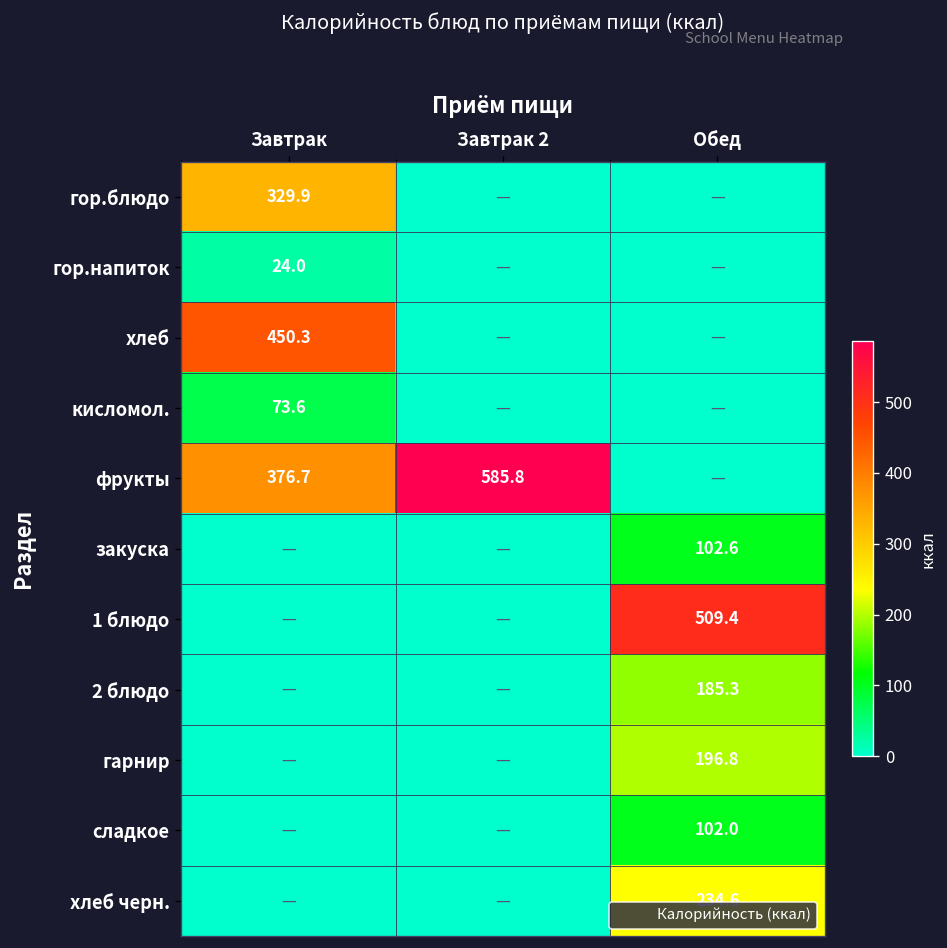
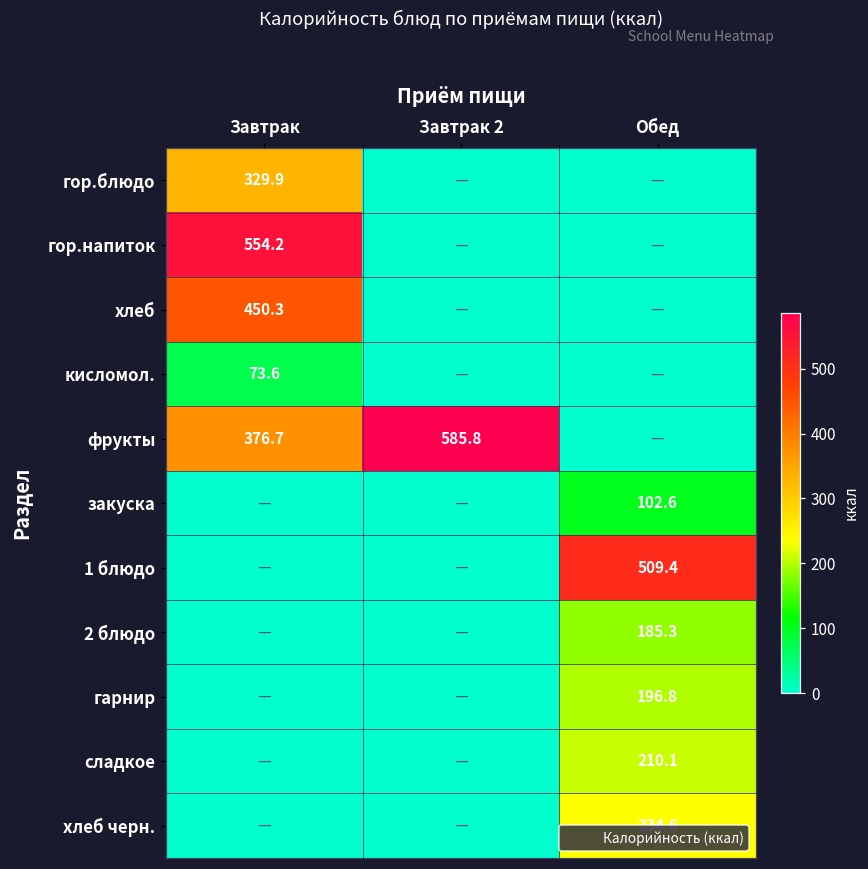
гор.напиток, Завтрак: 24.0 -> 554.2
сладкое, Обед: 102.0 -> 210.1
